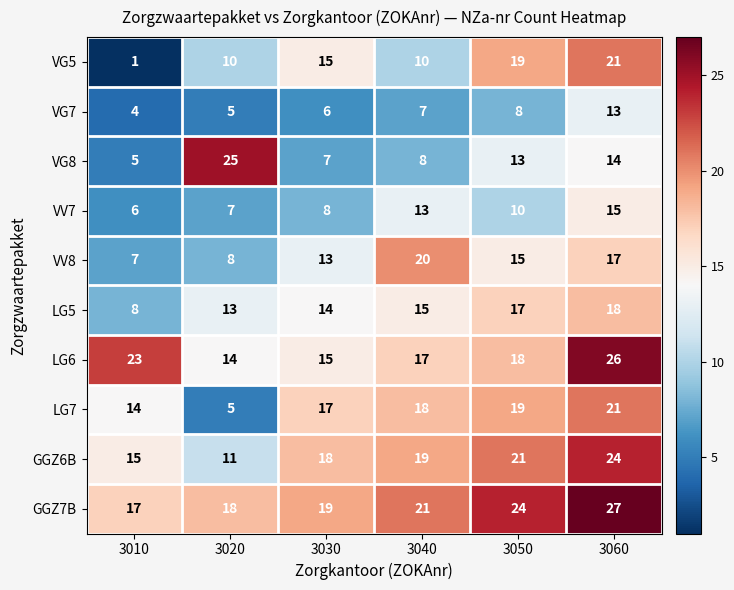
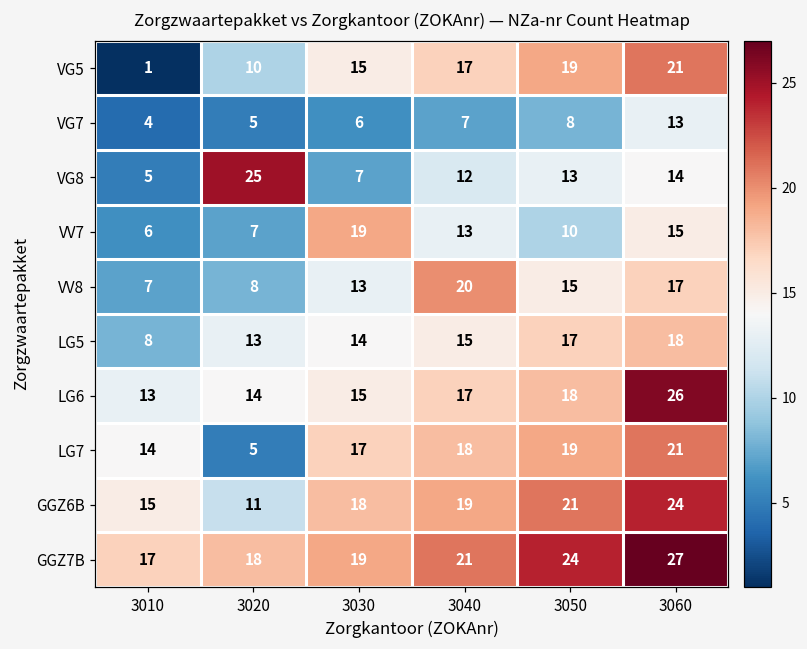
VG5, 3040: 10 -> 17
VG8, 3040: 8 -> 12
VV7, 3030: 8 -> 19
LG6, 3010: 23 -> 13
